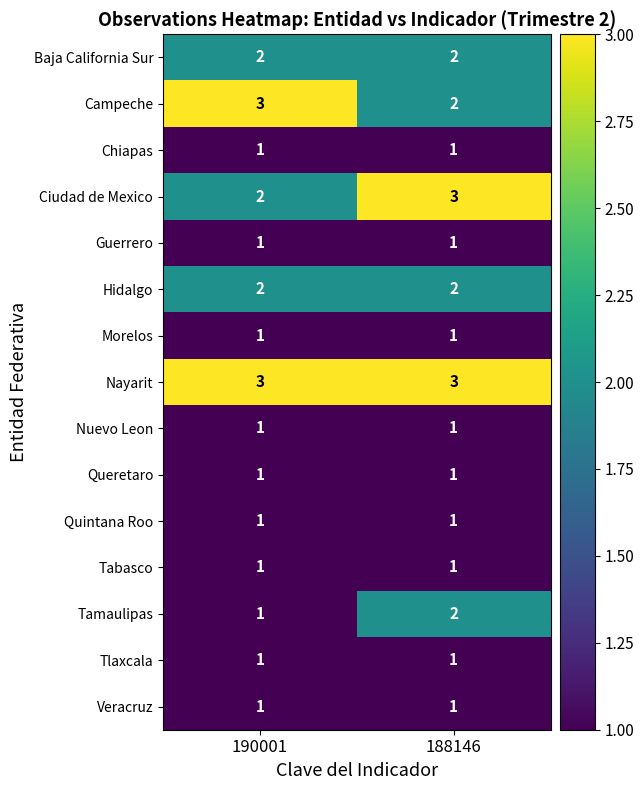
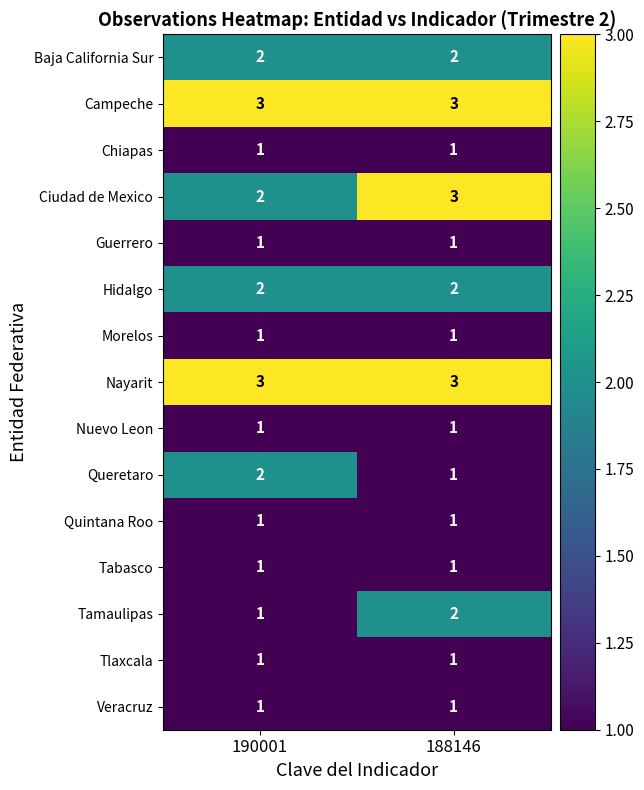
Campeche, 188146: 2 -> 3
Queretaro, 190001: 1 -> 2
